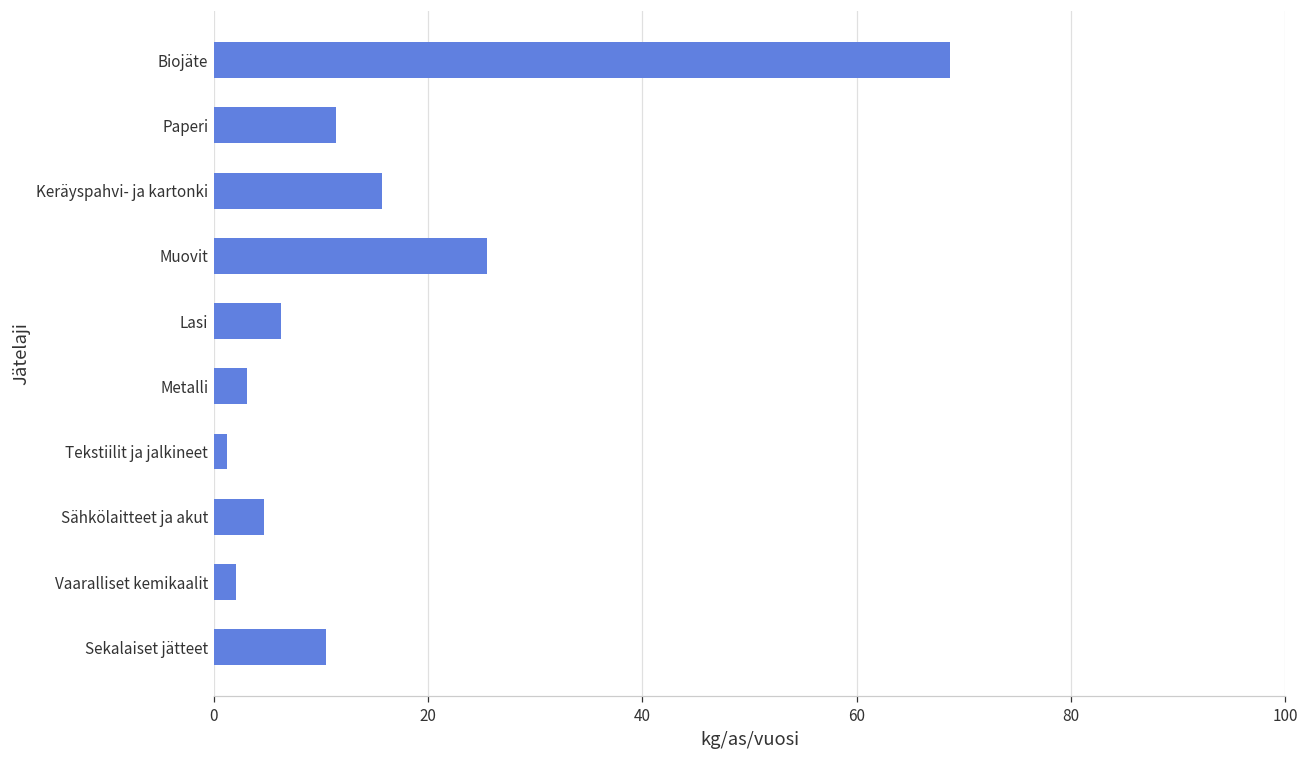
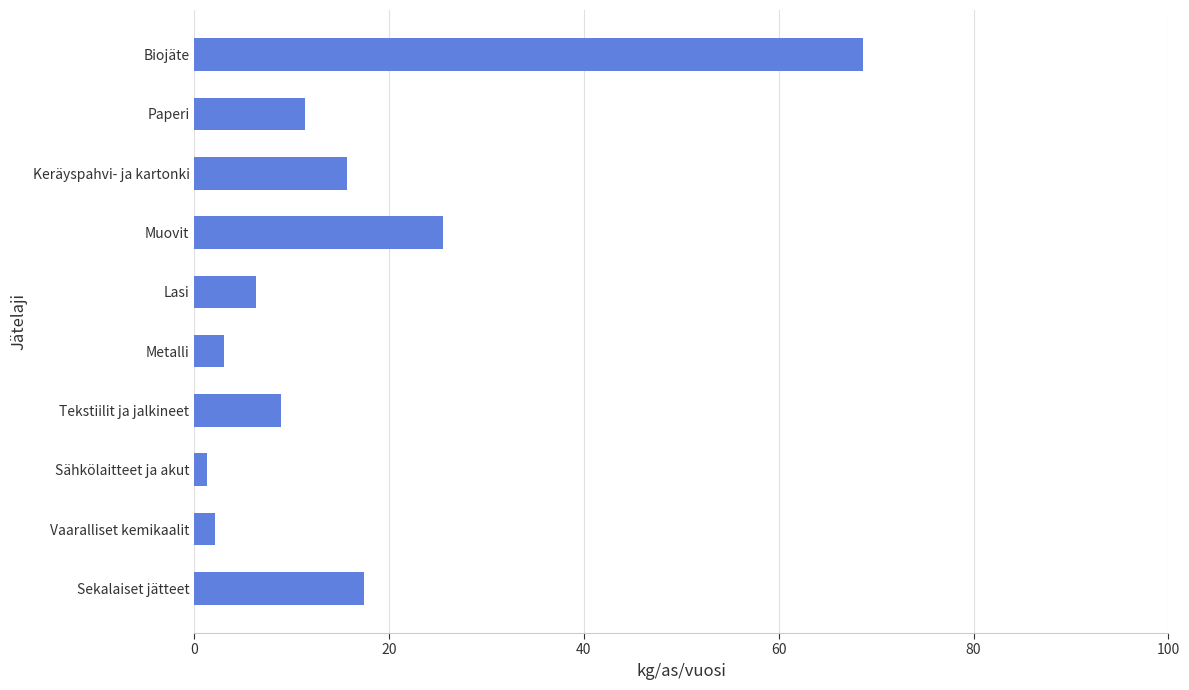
Tekstiilit ja jalkineet: 1 -> 9
Sähkölaitteet ja akut: 5 -> 1
Sekalaiset jätteet: 11 -> 17
